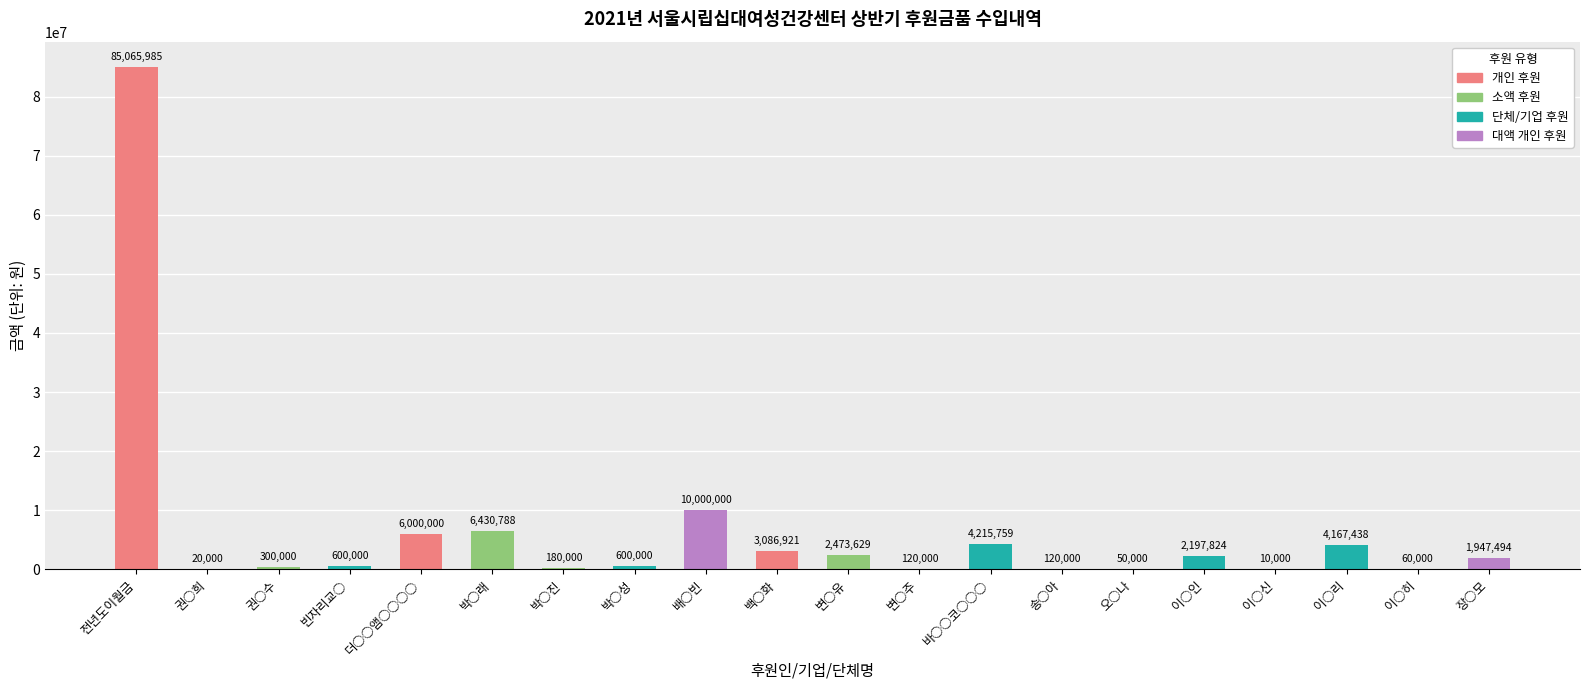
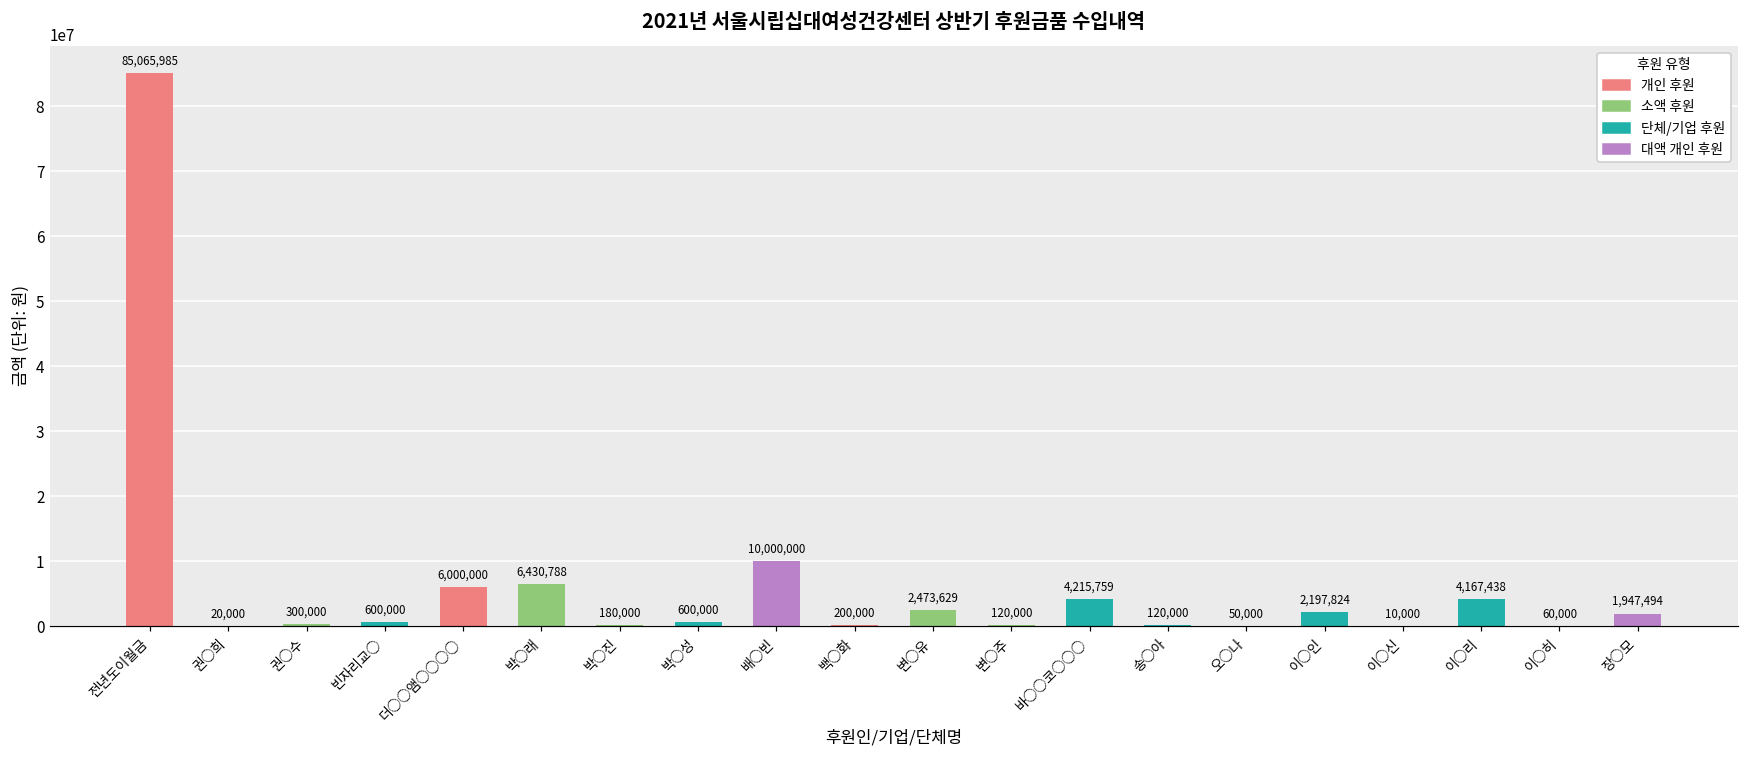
백○화: 3,086,921 -> 200,000
